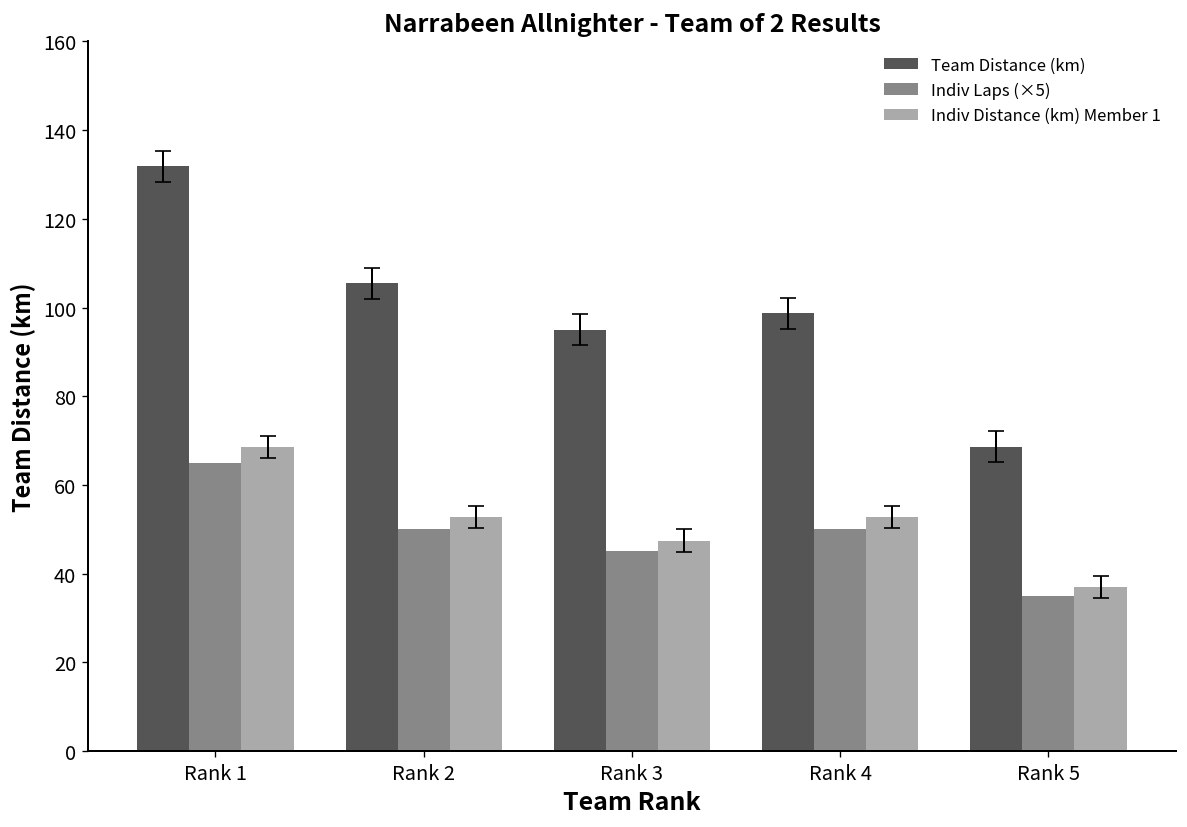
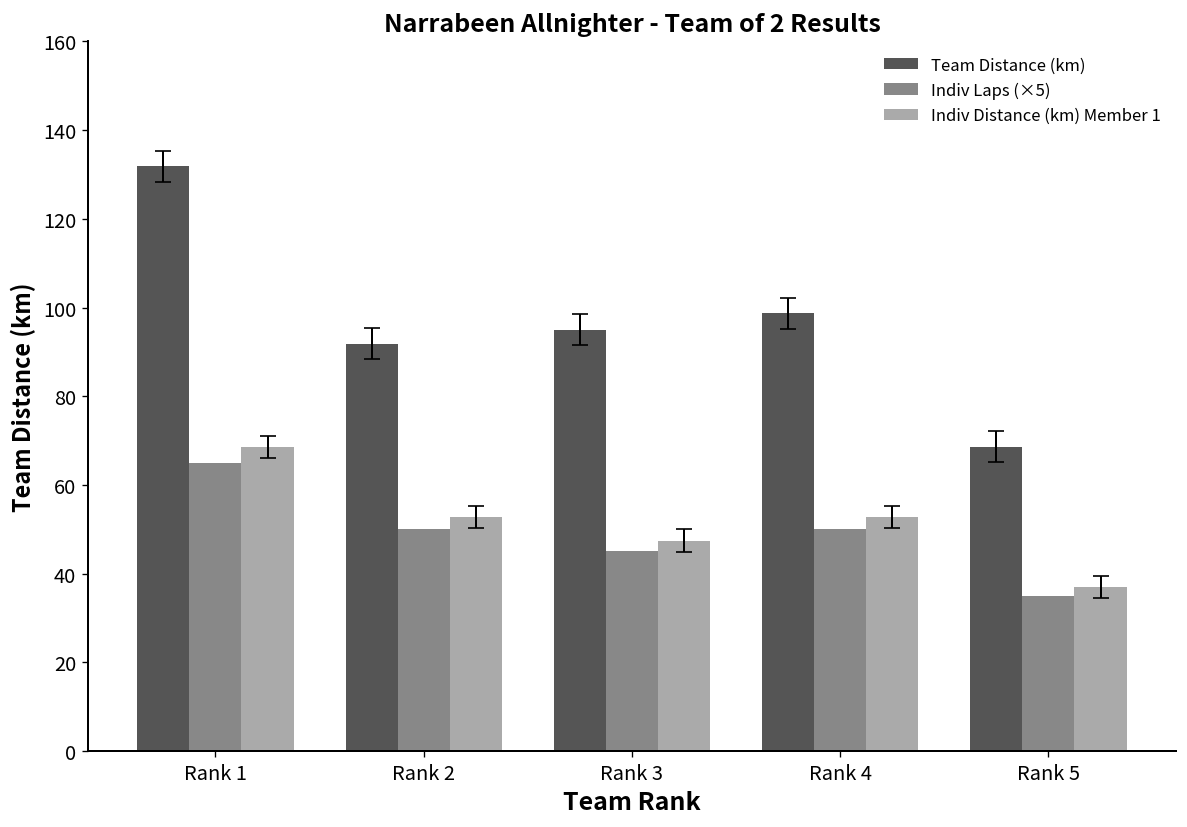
Team Distance (km), Rank 2: 105 -> 92
